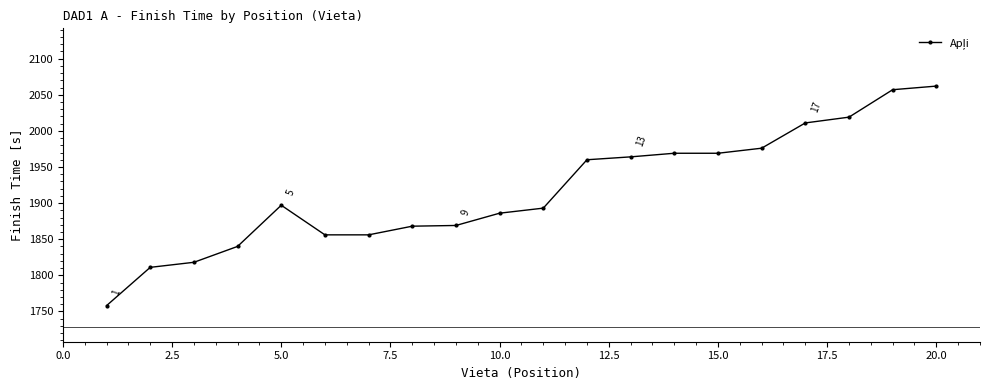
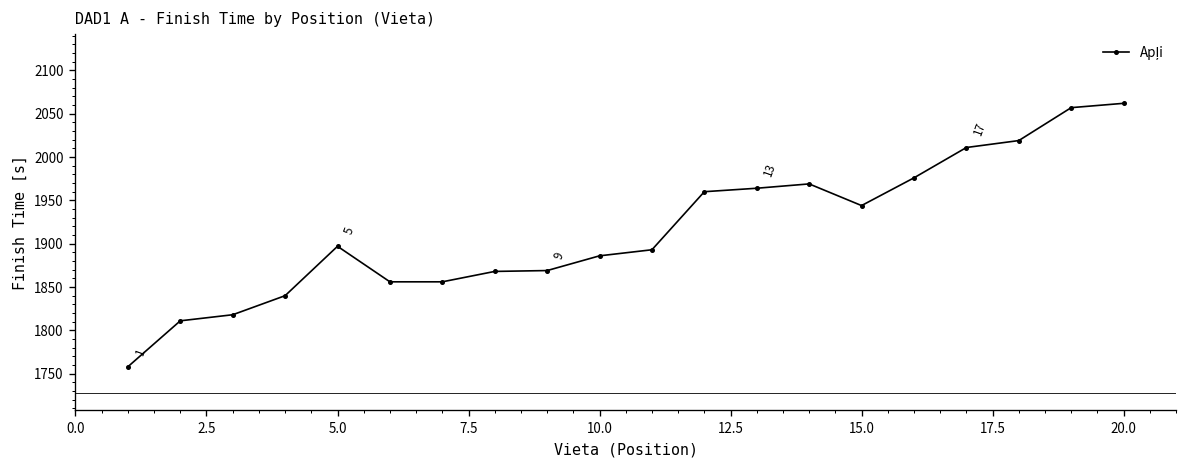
15.0: 1970 -> 1940
